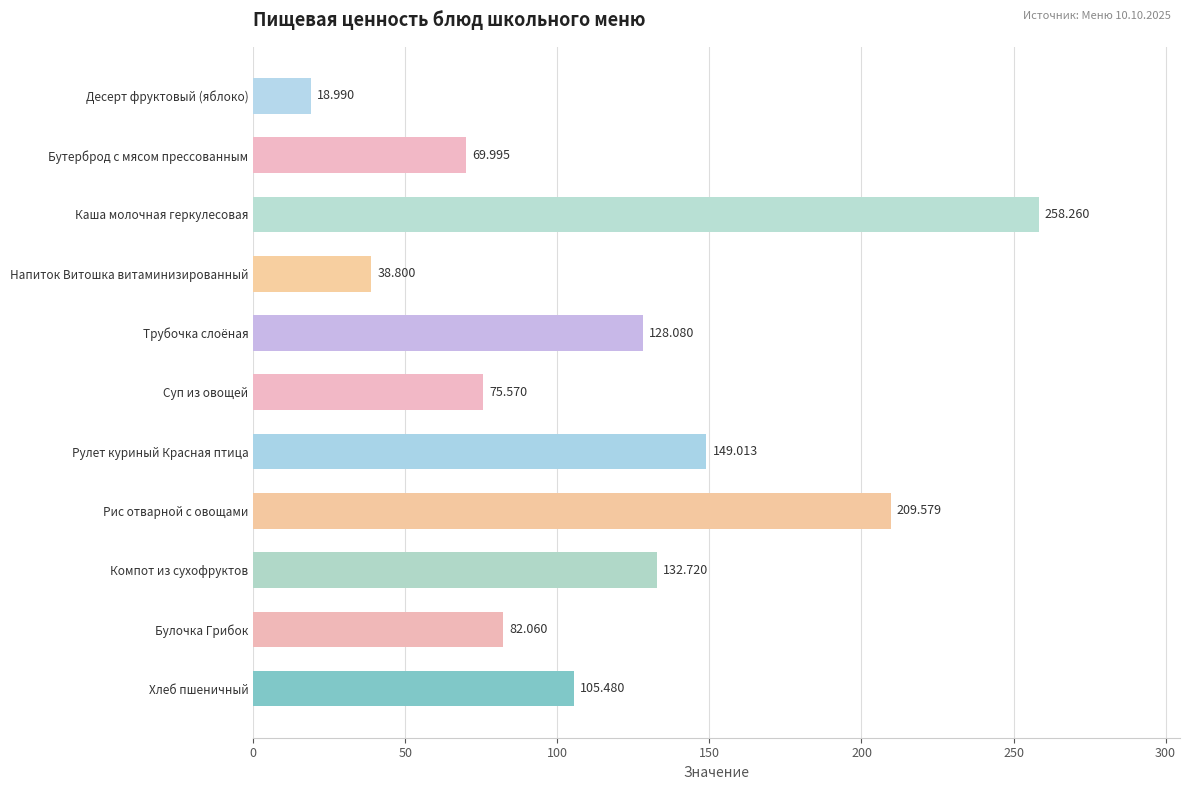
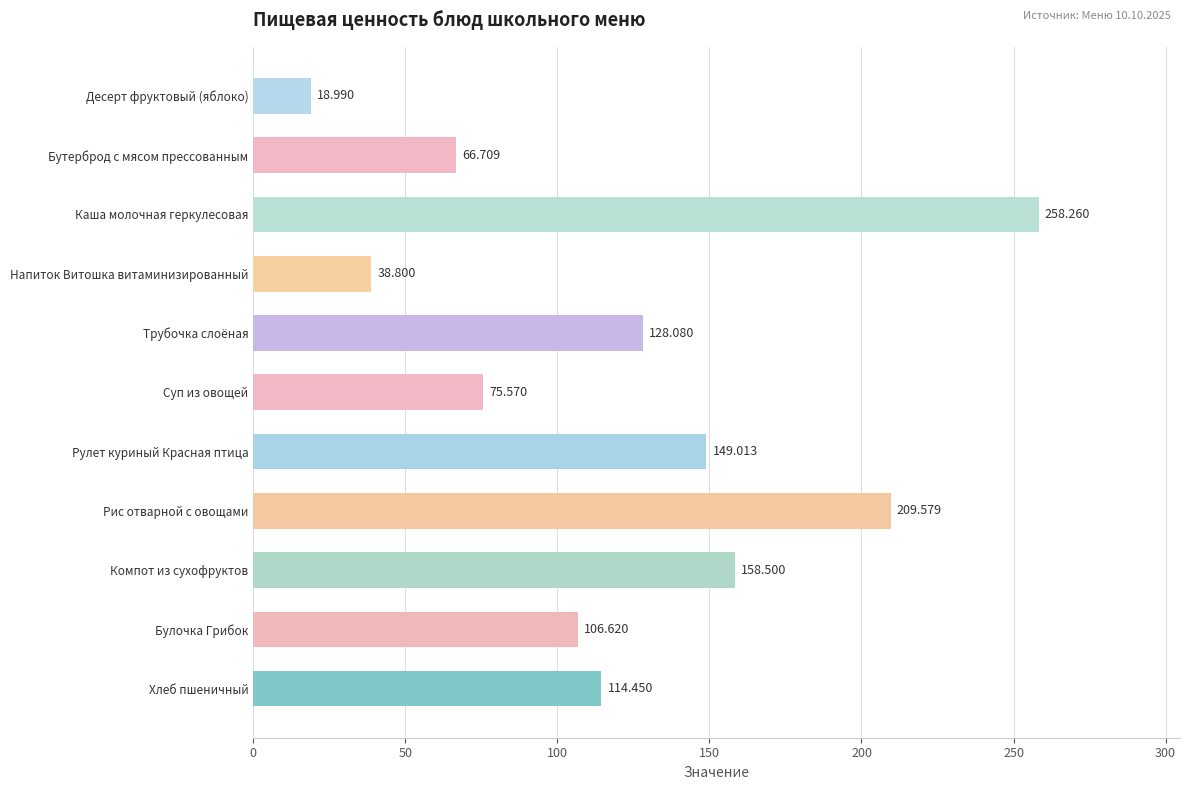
Бутерброд с мясом прессованным: 69.995 -> 66.709
Компот из сухофруктов: 132.720 -> 158.500
Булочка Грибок: 82.060 -> 106.620
Хлеб пшеничный: 105.480 -> 114.450
